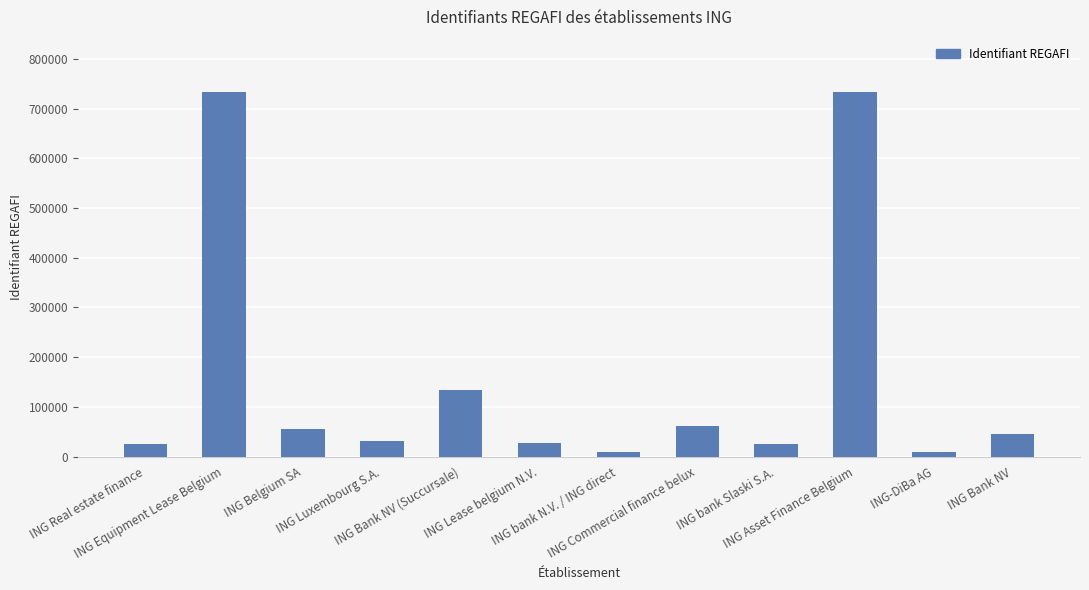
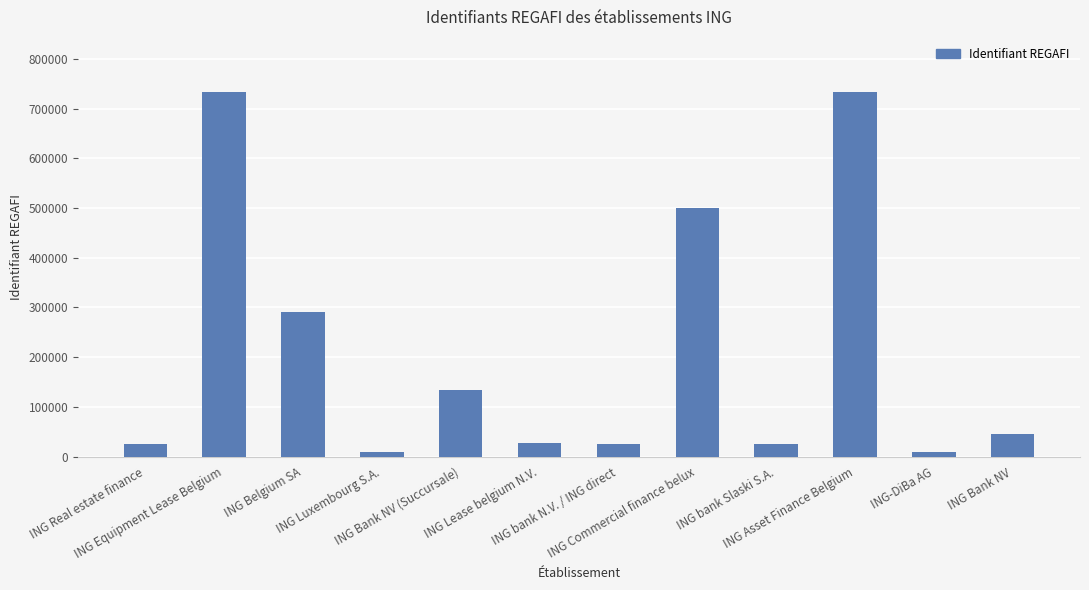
ING Belgium SA: 50000 -> 290000
ING Luxembourg S.A.: 30000 -> 10000
ING bank N.V. / ING direct: 10000 -> 30000
ING Commercial finance belux: 60000 -> 500000
